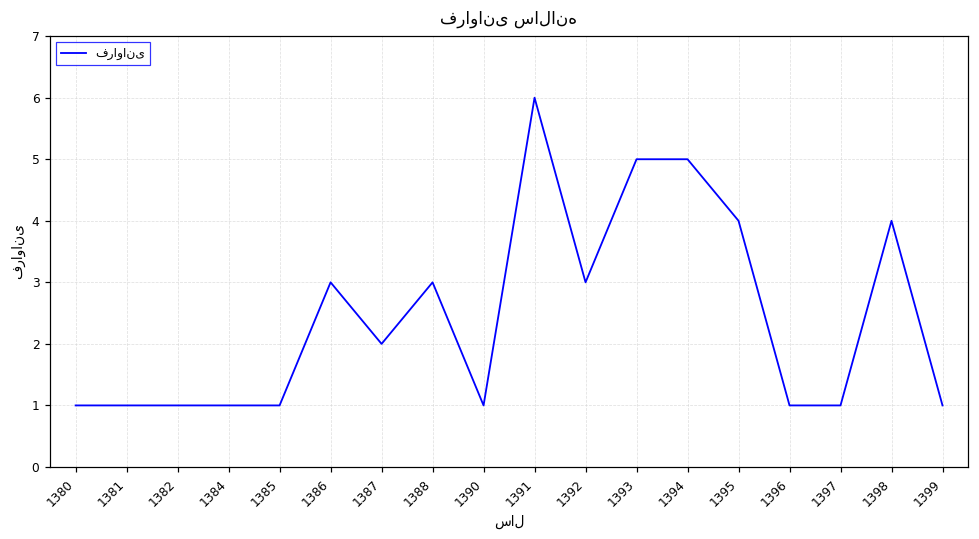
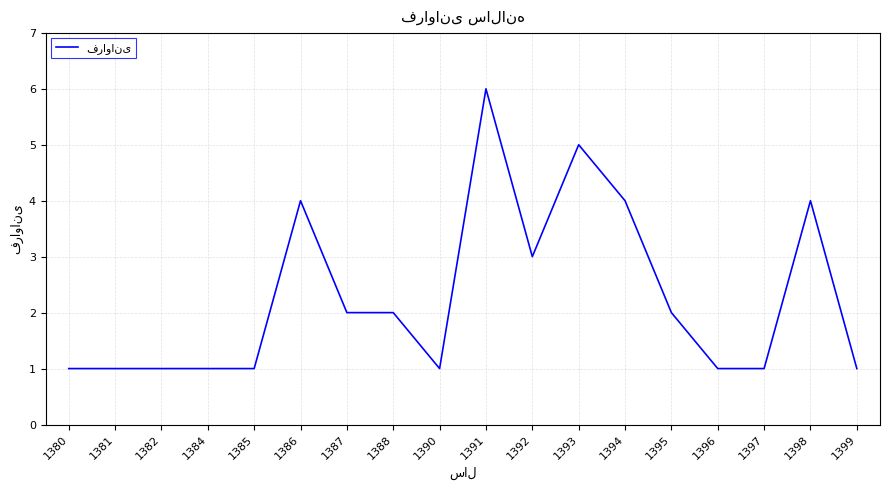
1386: 3 -> 4
1388: 3 -> 2
1394: 5 -> 4
1395: 4 -> 2
